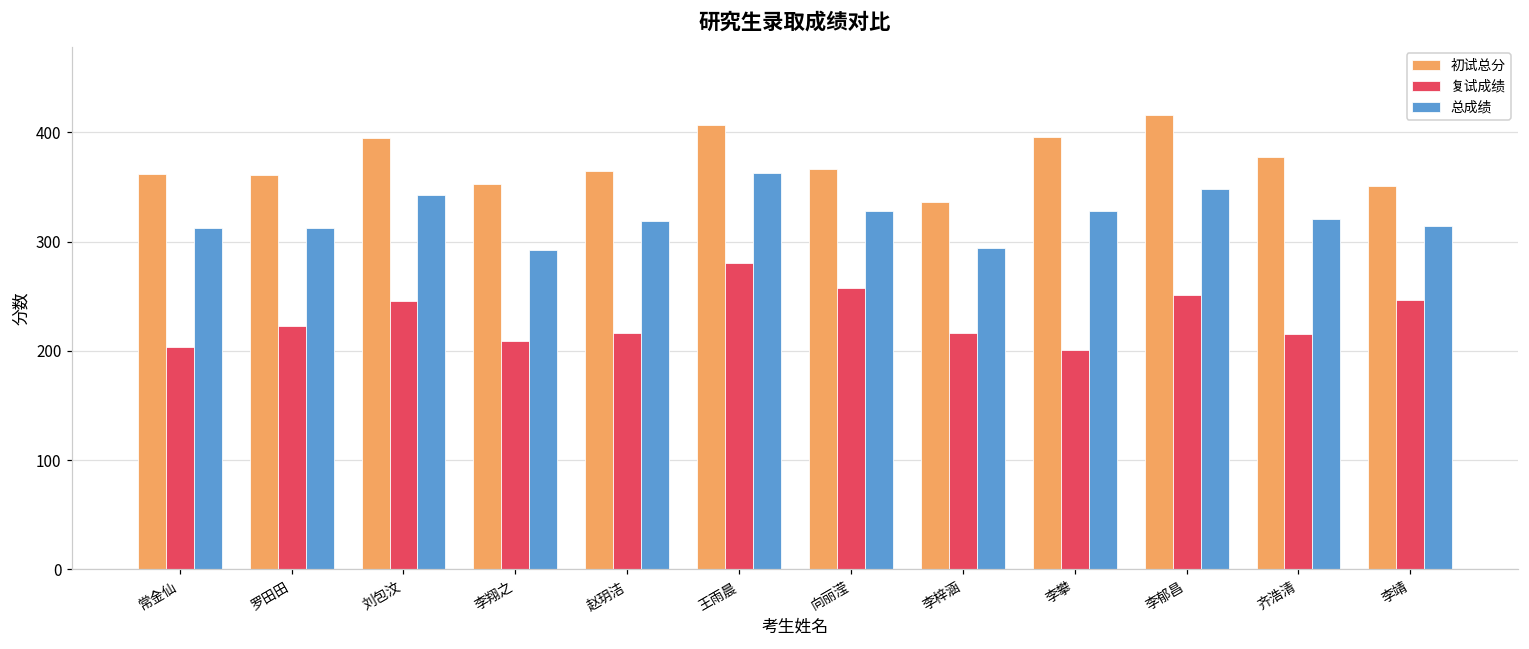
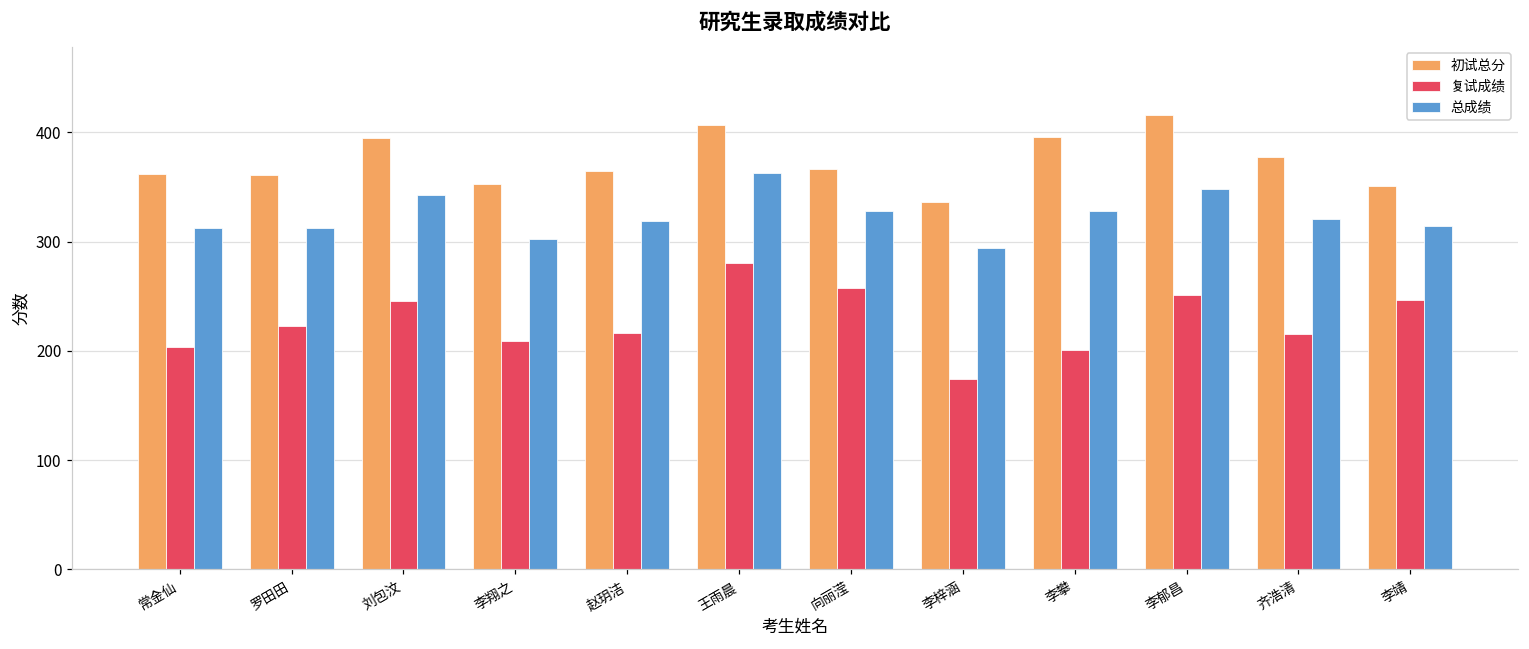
总成绩, 李翔之: 290 -> 300
复试成绩, 李梓涵: 220 -> 170
